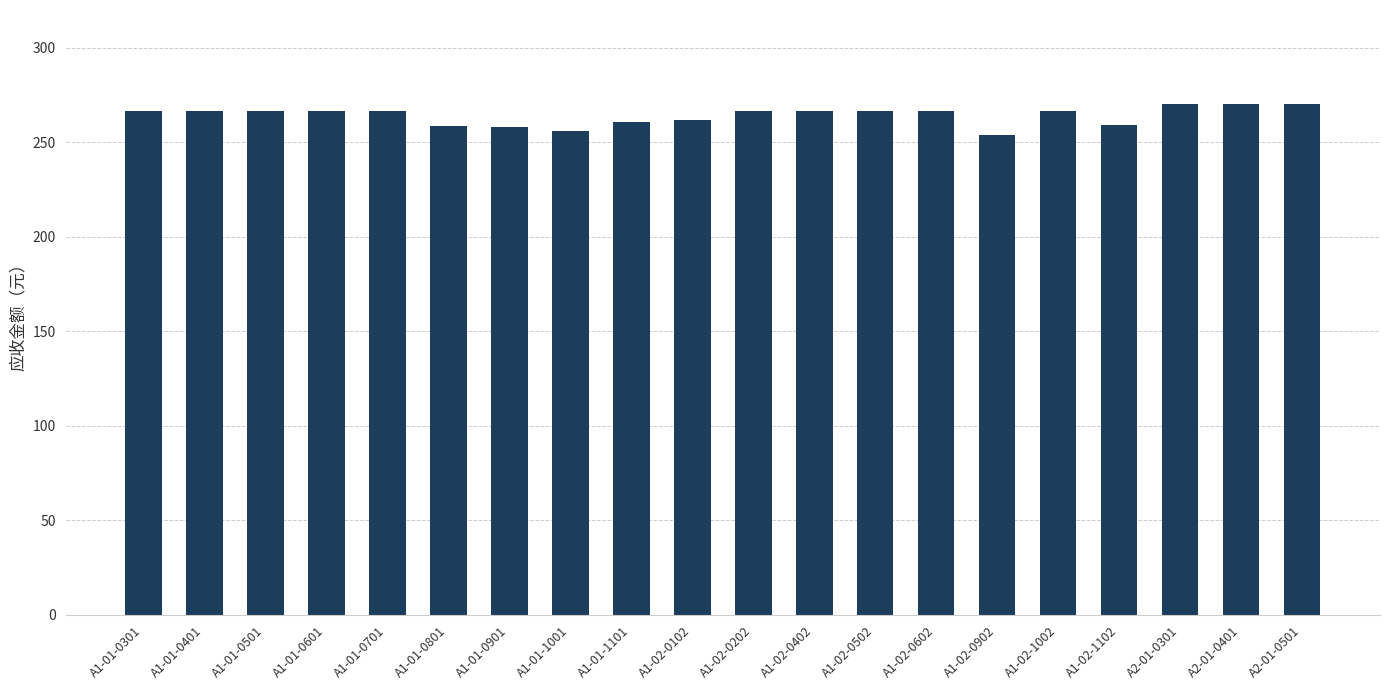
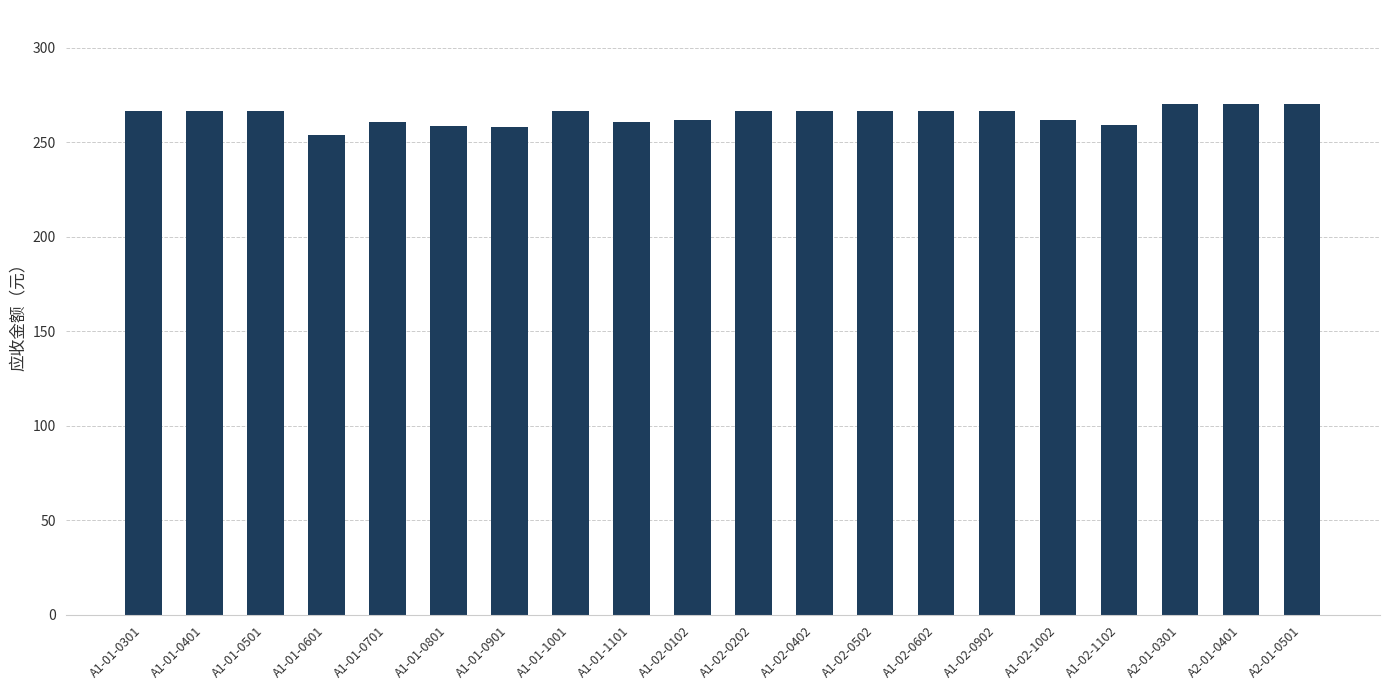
A1-01-0601: 267 -> 254
A1-01-0701: 267 -> 261
A1-01-1001: 256 -> 267
A1-02-0902: 254 -> 267
A1-02-1002: 267 -> 262
